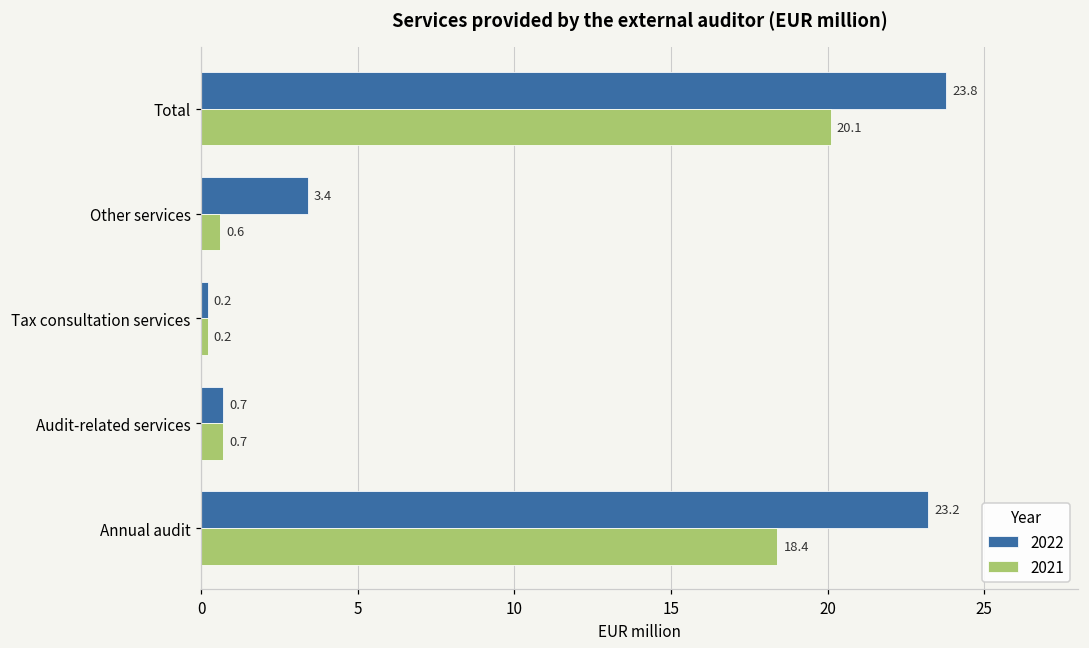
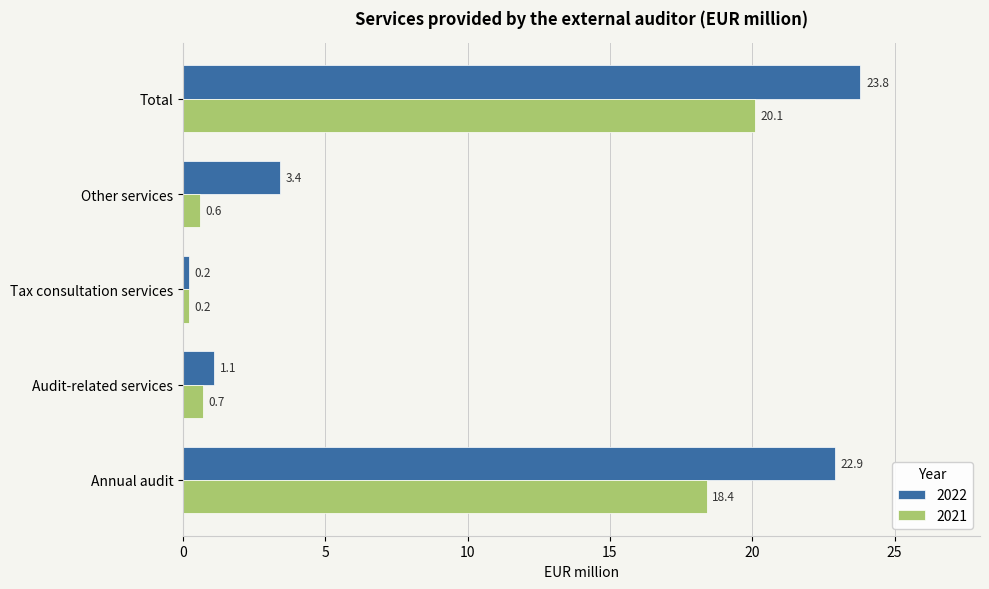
2022, Audit-related services: 0.7 -> 1.1
2022, Annual audit: 23.2 -> 22.9
